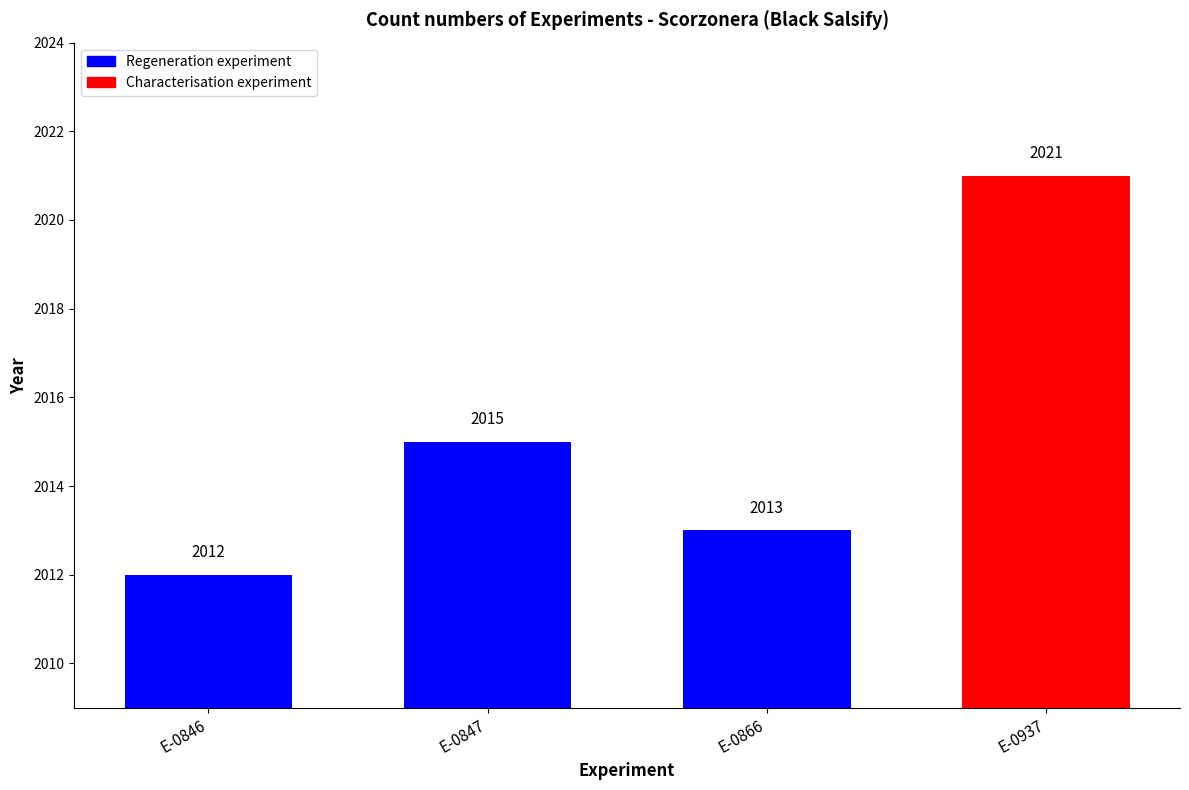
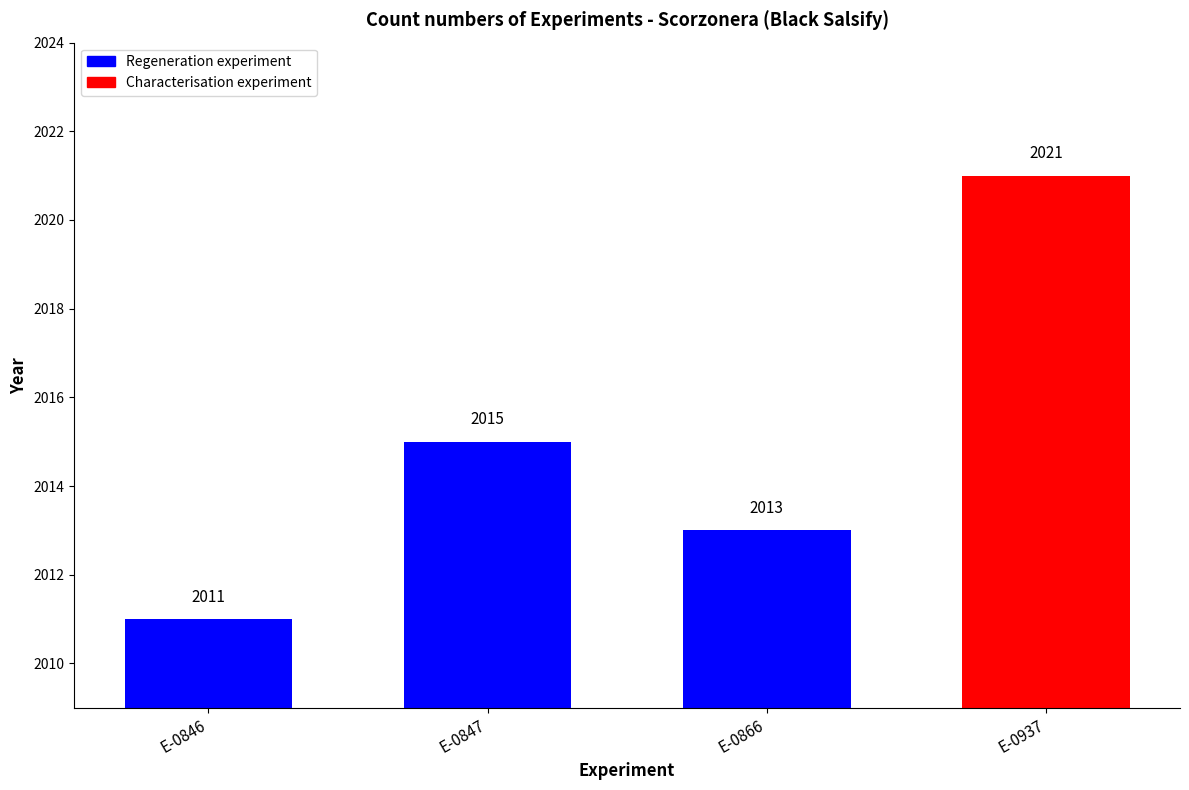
E-0846: 2012 -> 2011
